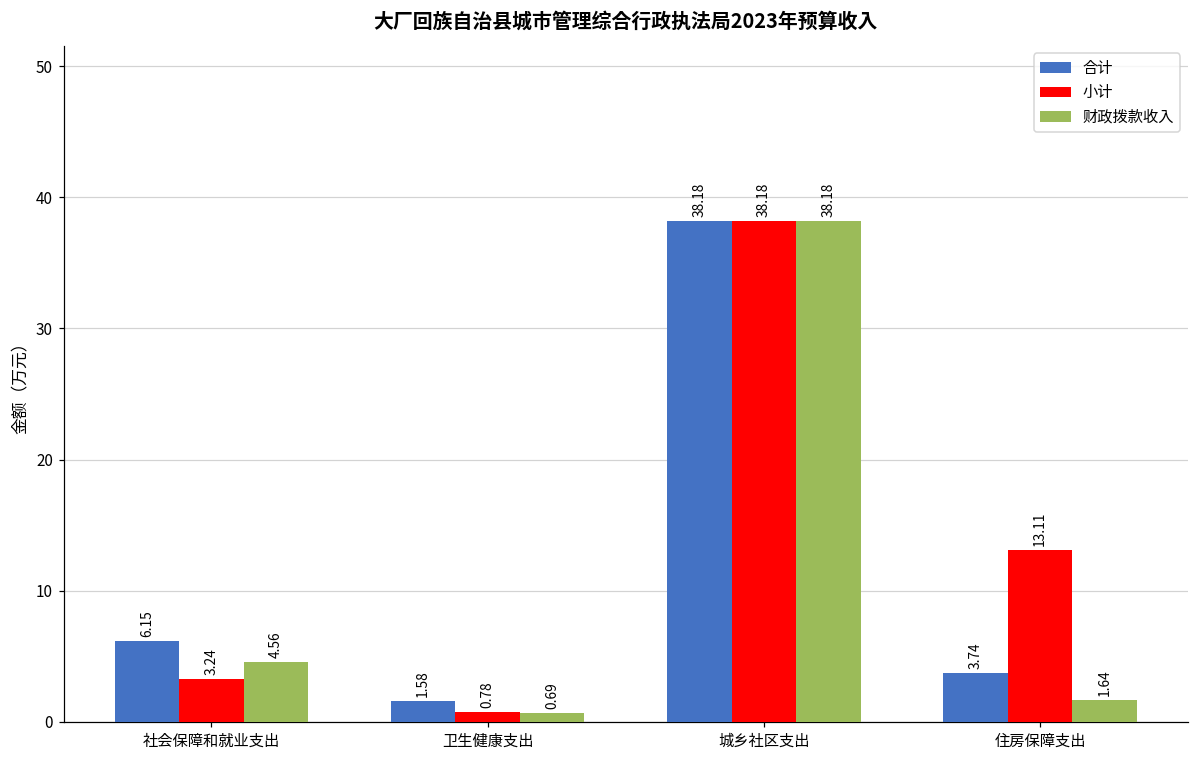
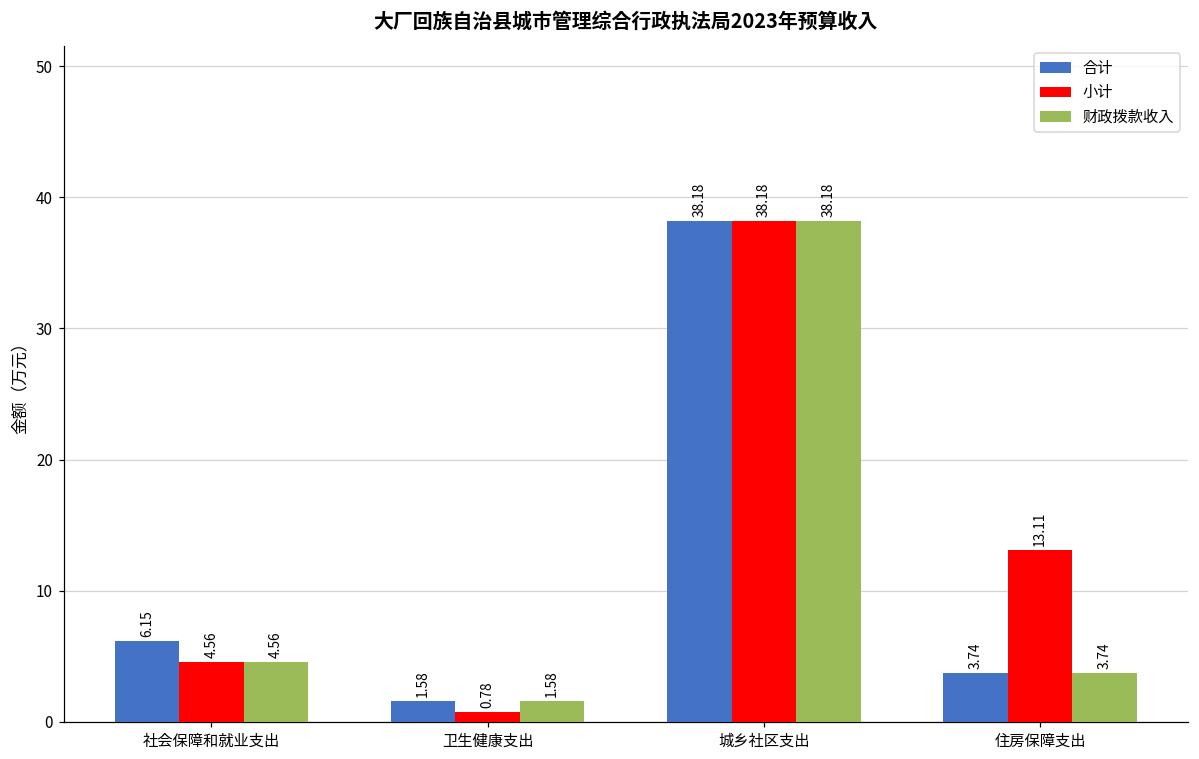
小计, 社会保障和就业支出: 3.24 -> 4.56
财政拨款收入, 卫生健康支出: 0.69 -> 1.58
财政拨款收入, 住房保障支出: 1.64 -> 3.74
